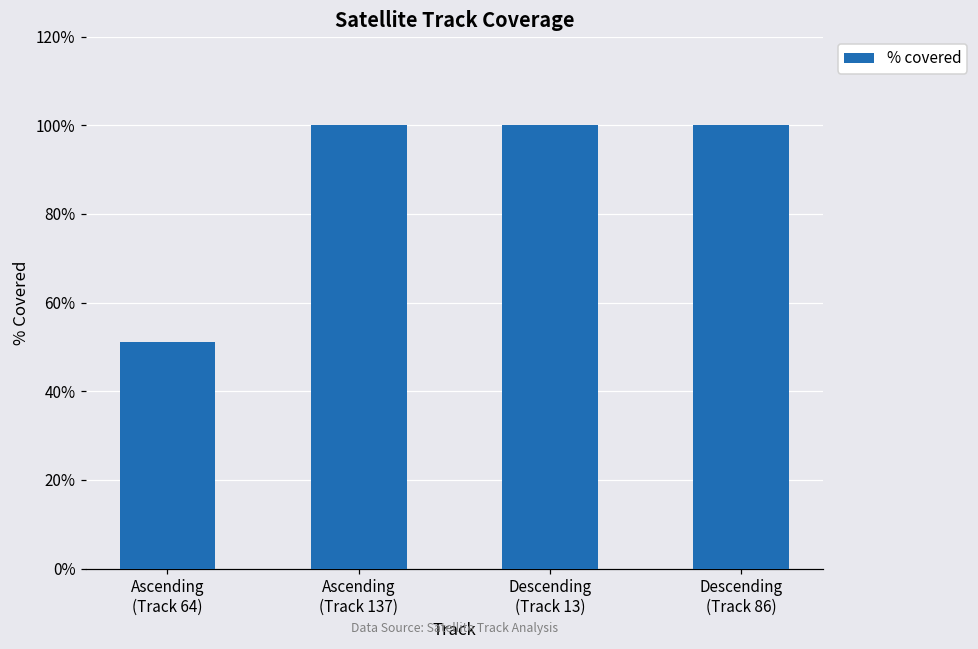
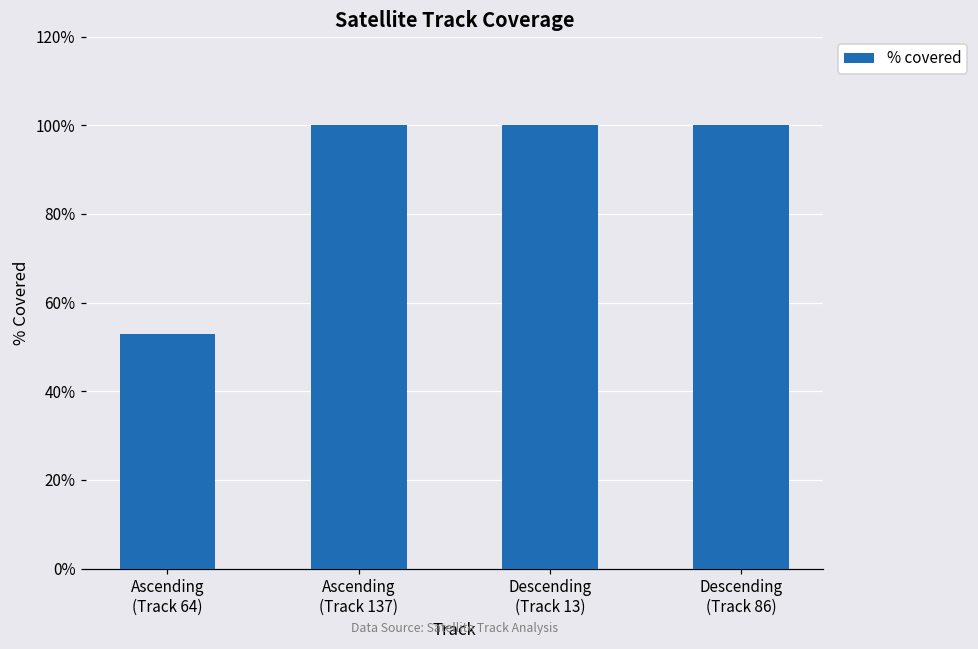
Ascending (Track 64): 51% -> 53%
